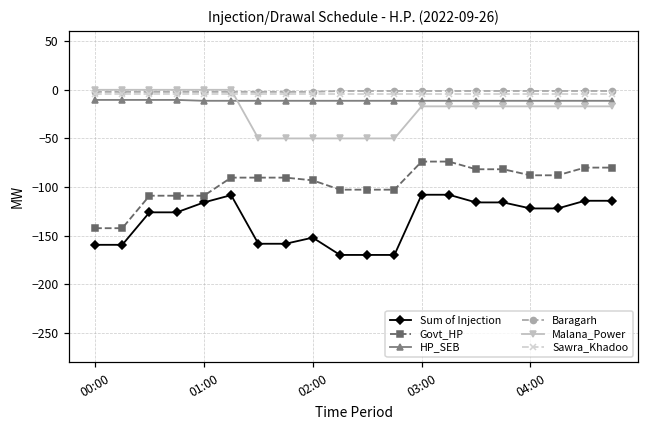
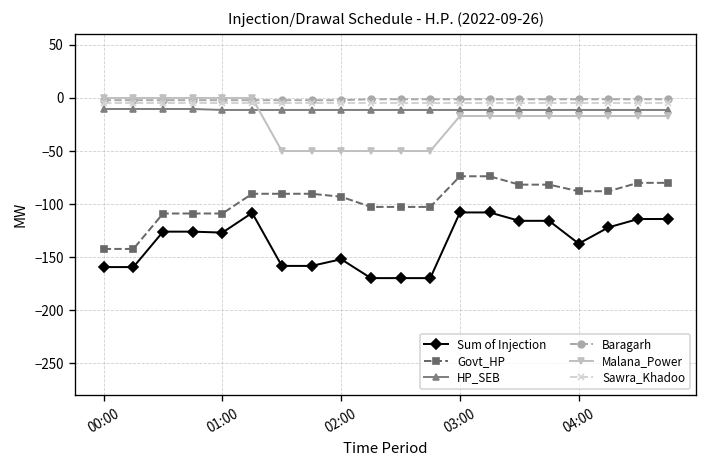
Sum of Injection, 01:00: -120 -> -130
Sum of Injection, 04:00: -120 -> -140
